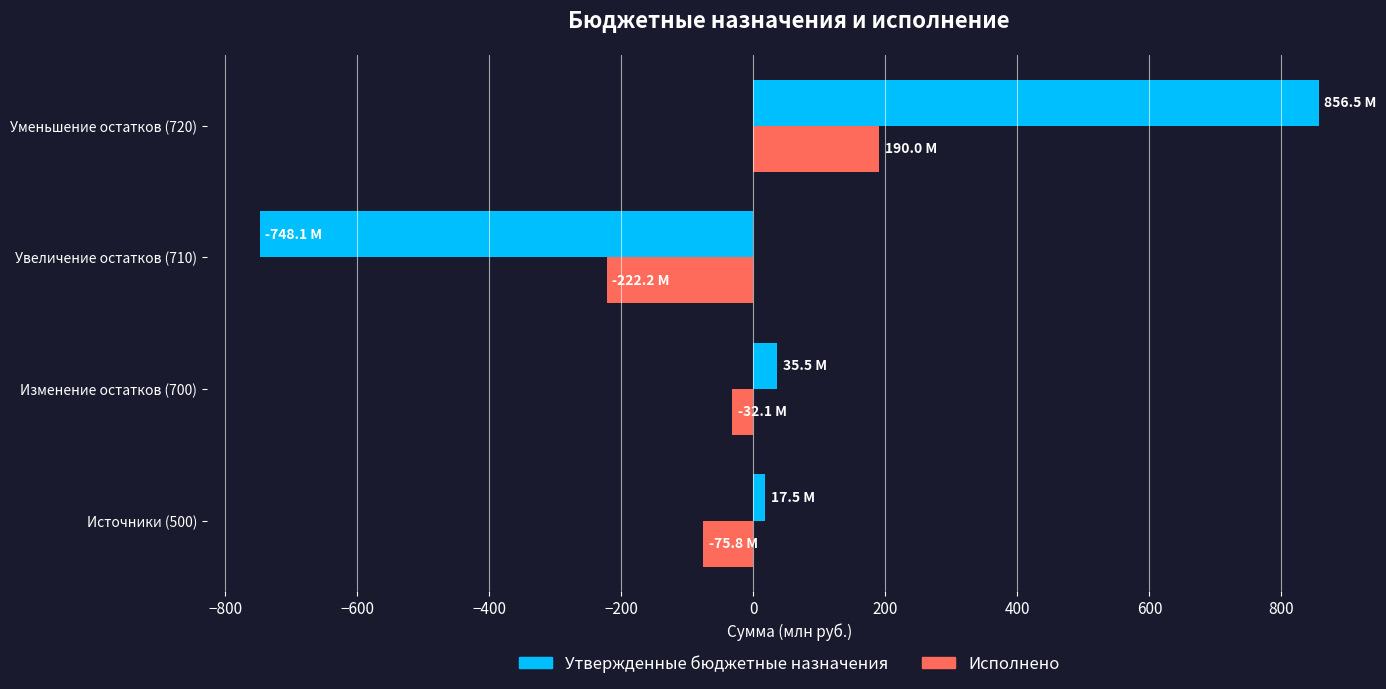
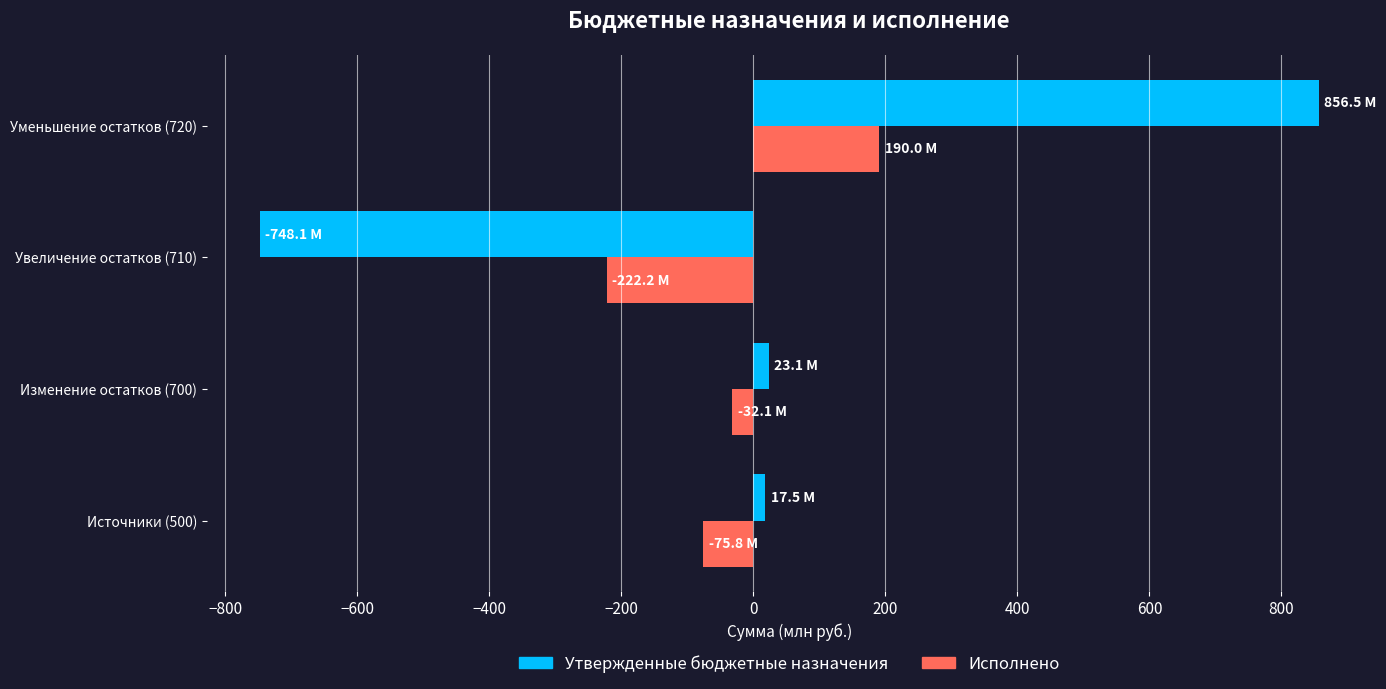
Утвержденные бюджетные назначения, Изменение остатков (700): 35.5 -> 23.1
